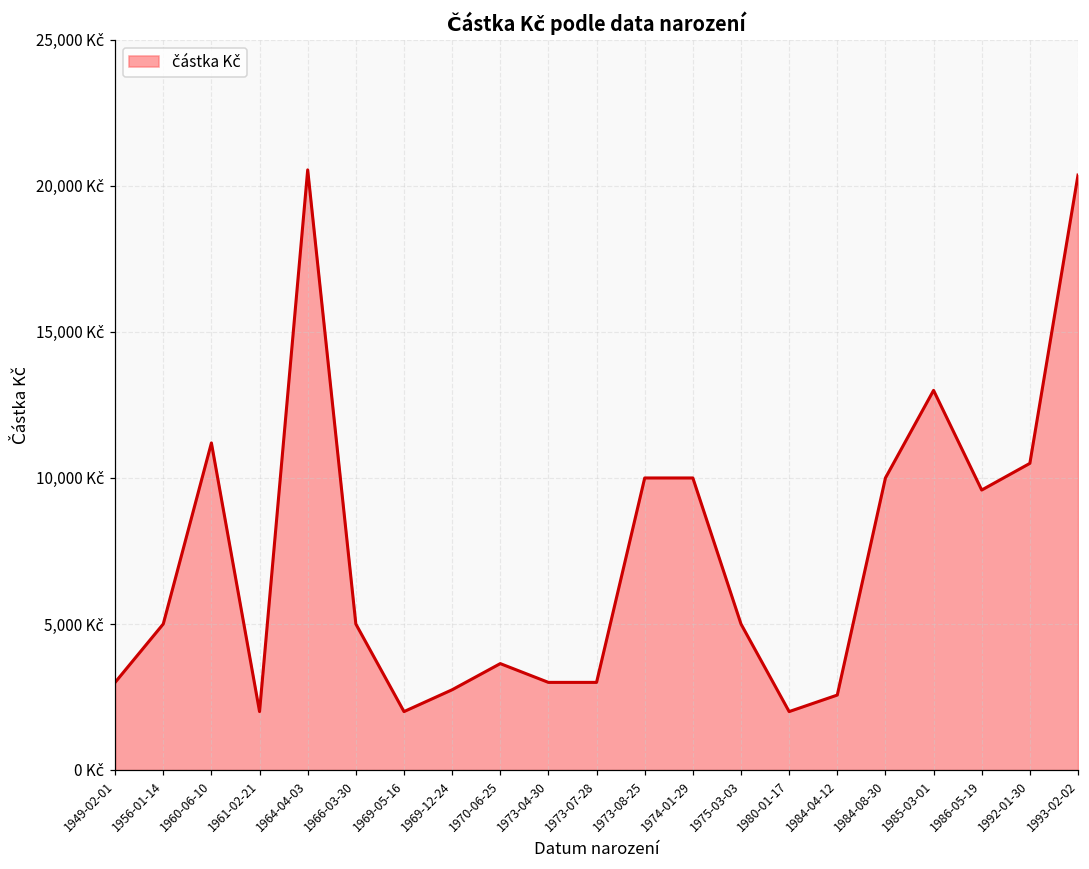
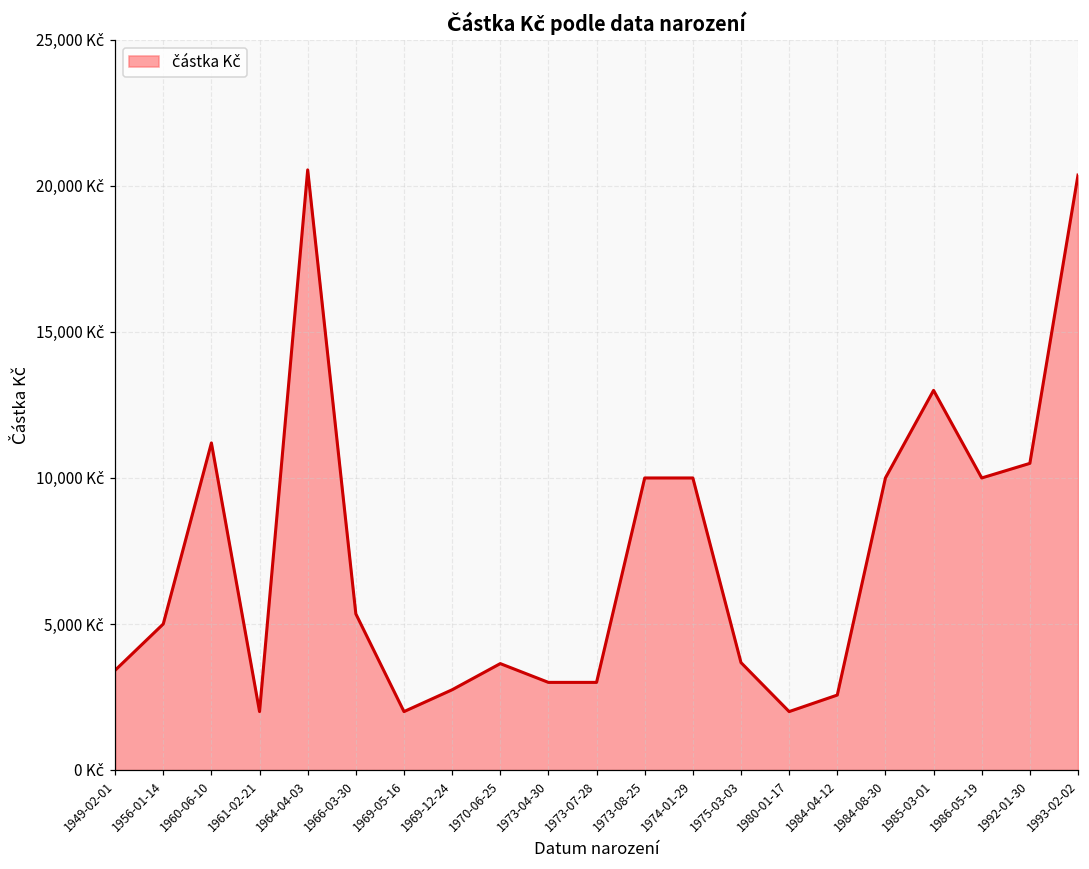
1949-02-01: 3,000 Kč -> 3,400 Kč
1966-03-30: 5,000 Kč -> 5,300 Kč
1975-03-03: 5,000 Kč -> 3,700 Kč
1986-05-19: 9,600 Kč -> 10,000 Kč
